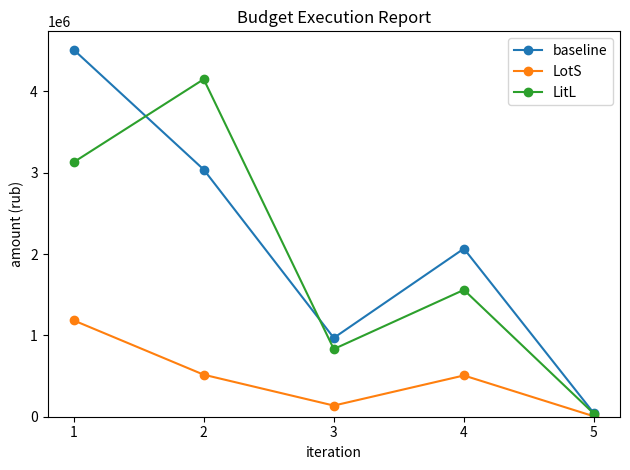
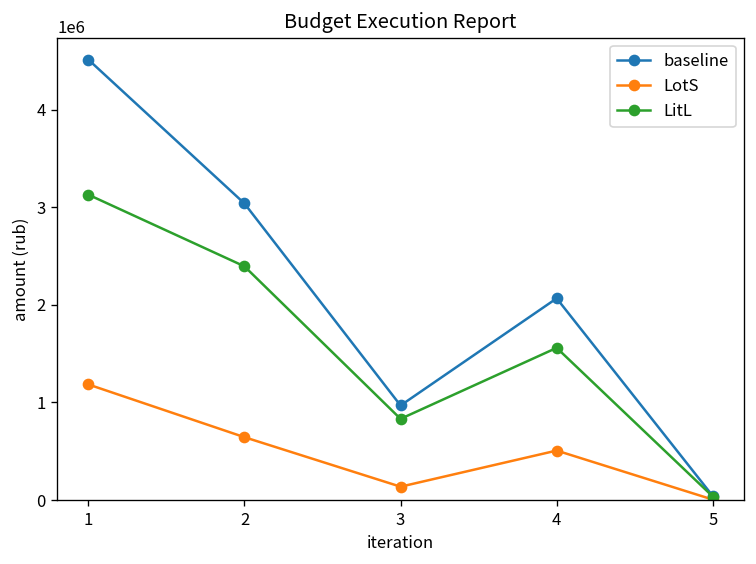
LotS, 2: 500000 -> 600000
LitL, 2: 4200000 -> 2400000
